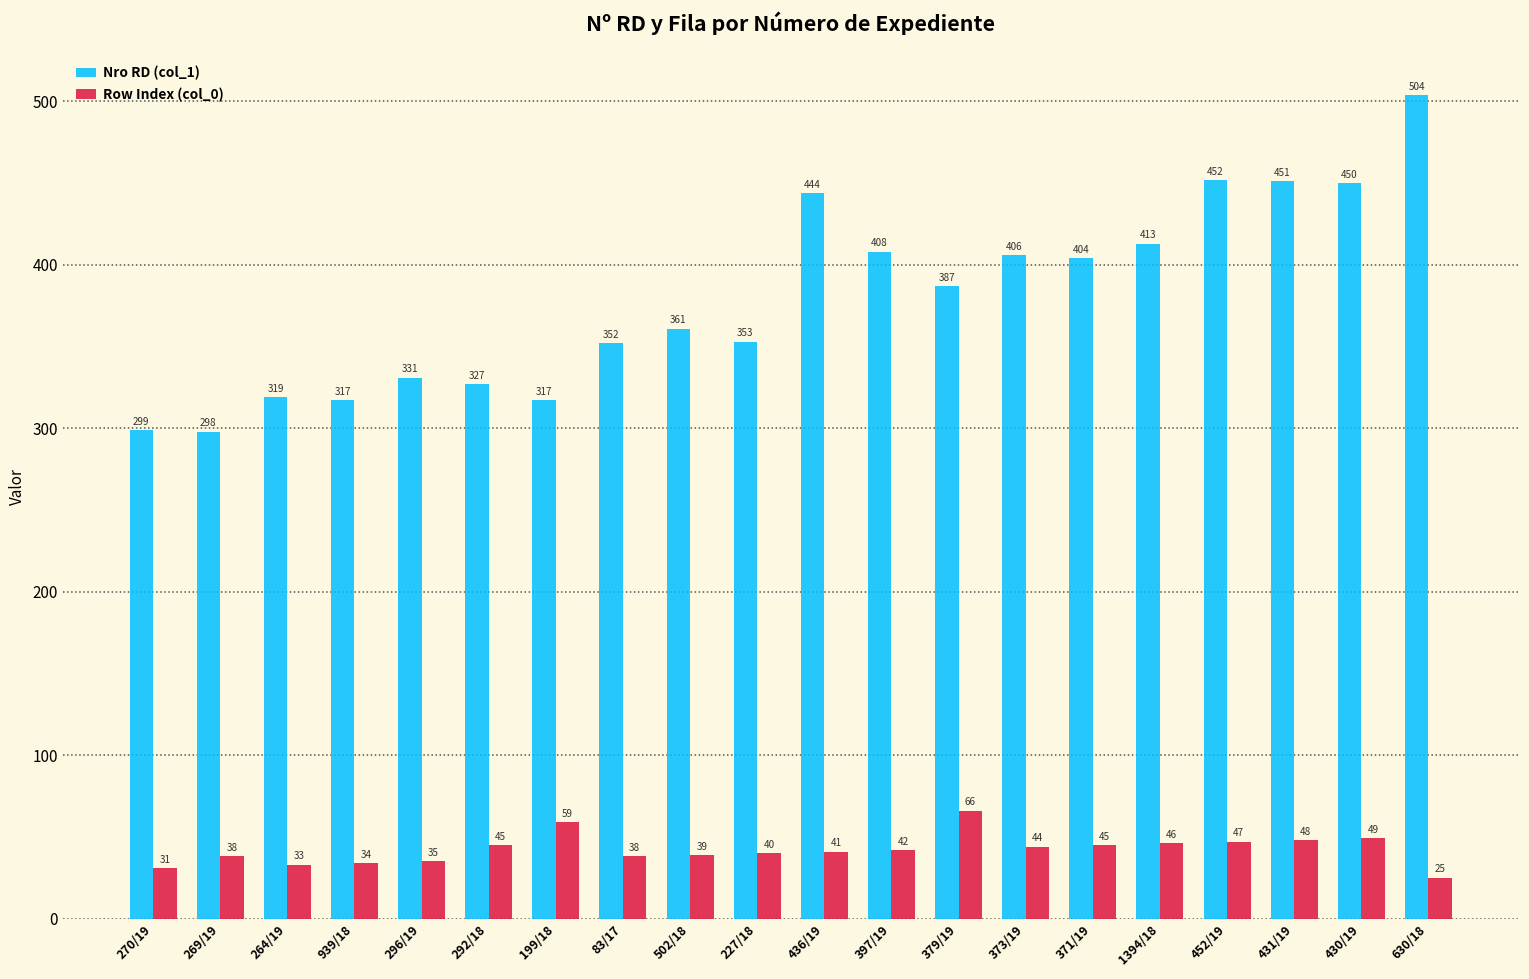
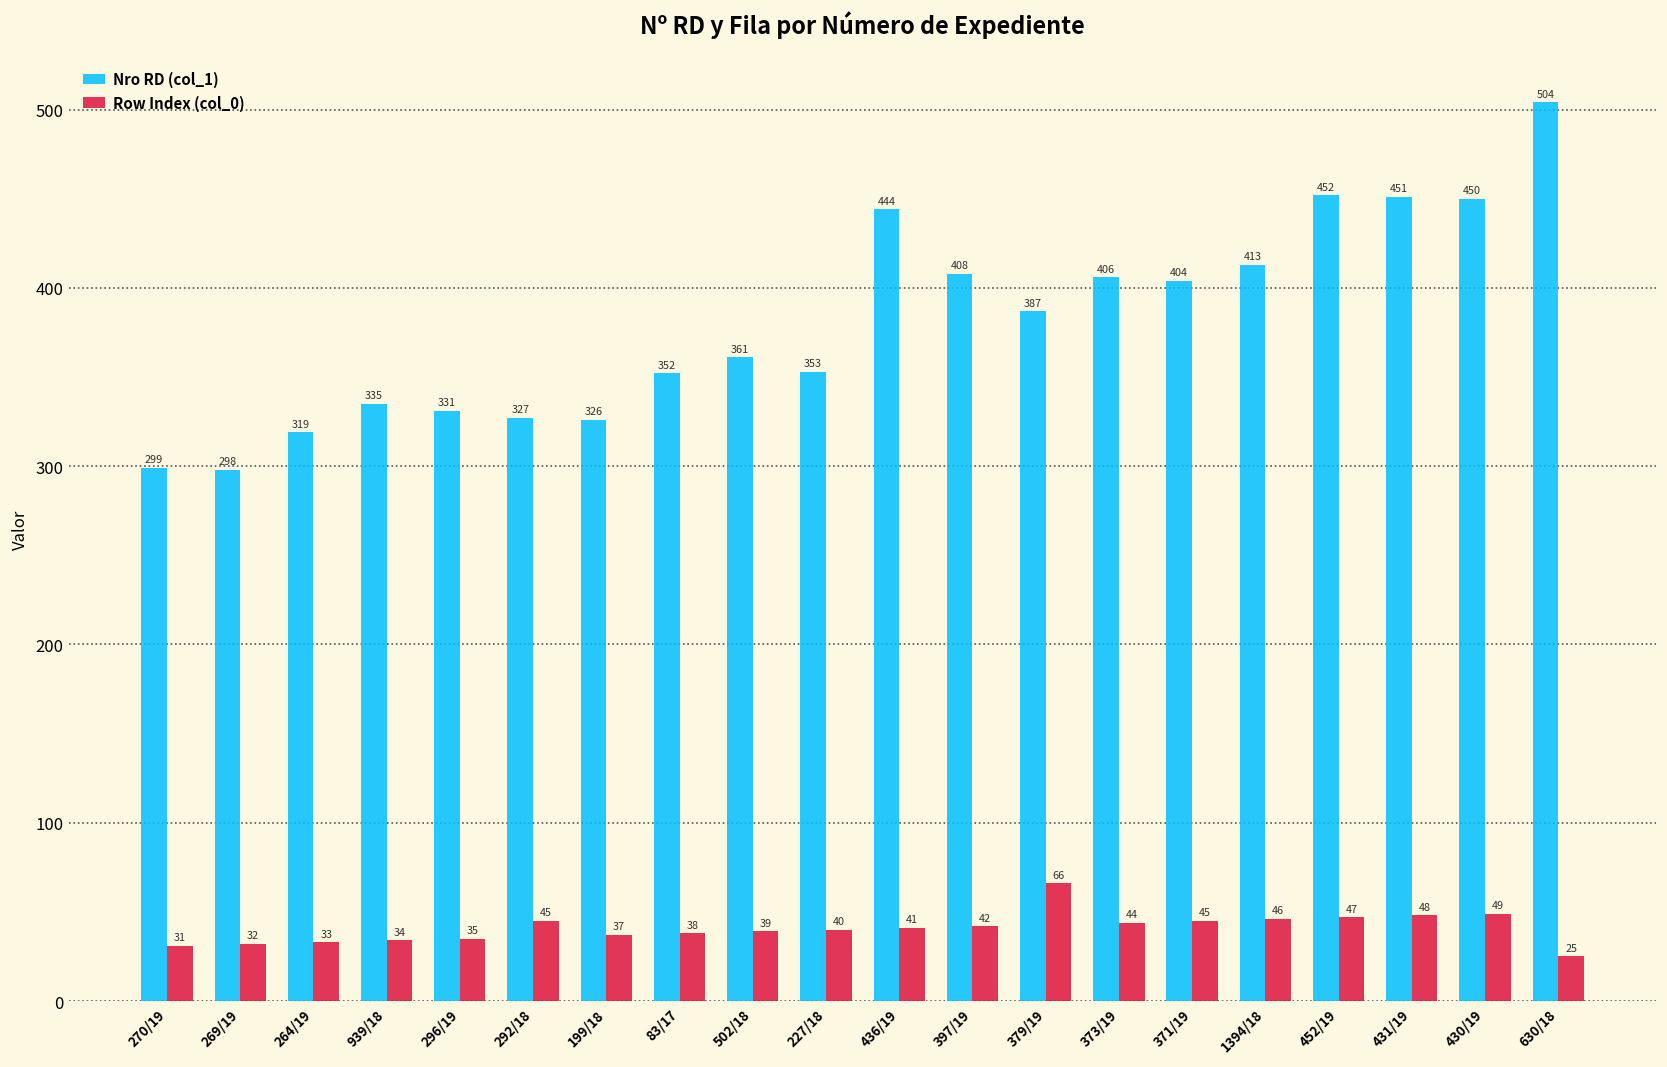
Row Index (col_0), 269/19: 38 -> 32
Nro RD (col_1), 939/18: 317 -> 335
Nro RD (col_1), 199/18: 317 -> 326
Row Index (col_0), 199/18: 59 -> 37
